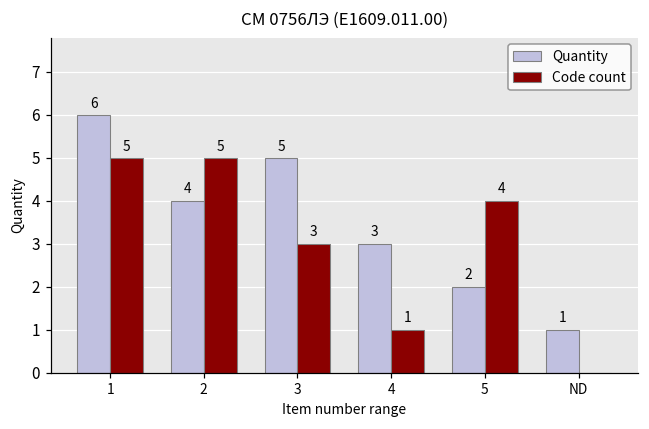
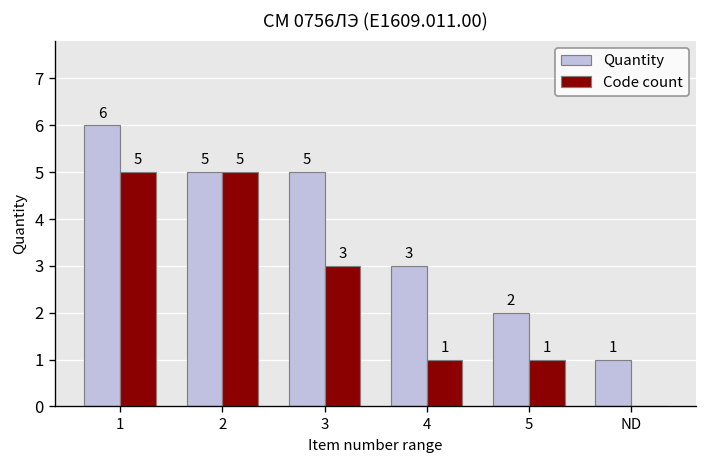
Quantity, 2: 4 -> 5
Code count, 5: 4 -> 1
